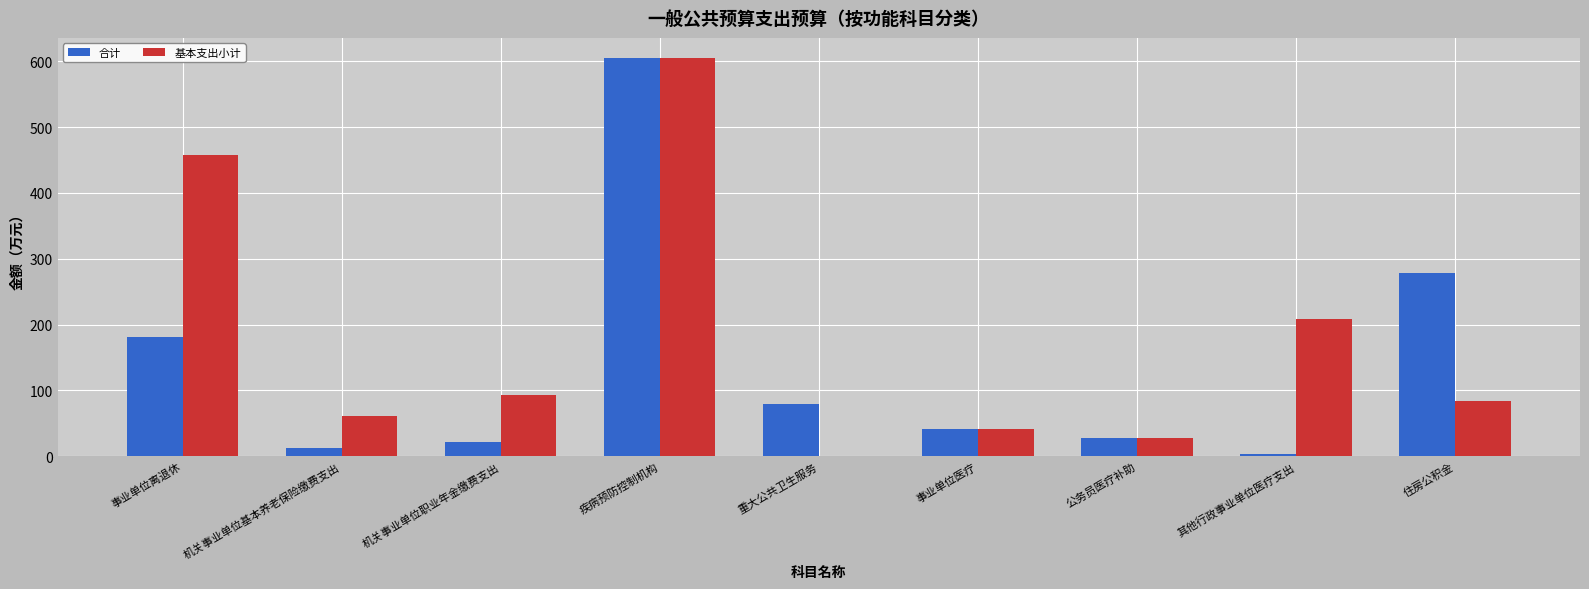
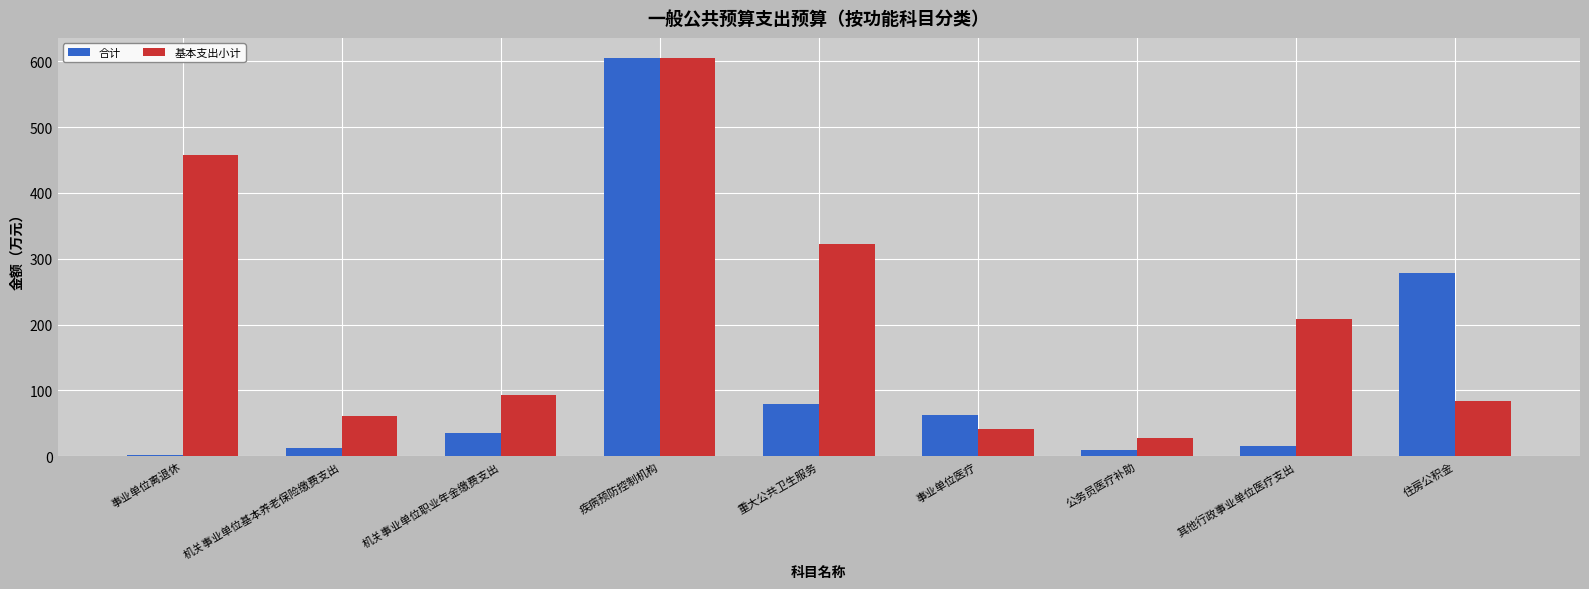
合计, 事业单位离退休: 180 -> 0
合计, 机关事业单位职业年金缴费支出: 20 -> 40
基本支出小计, 重大公共卫生服务: 0 -> 320
合计, 事业单位医疗: 40 -> 60
合计, 公务员医疗补助: 30 -> 10
合计, 其他行政事业单位医疗支出: 0 -> 20
